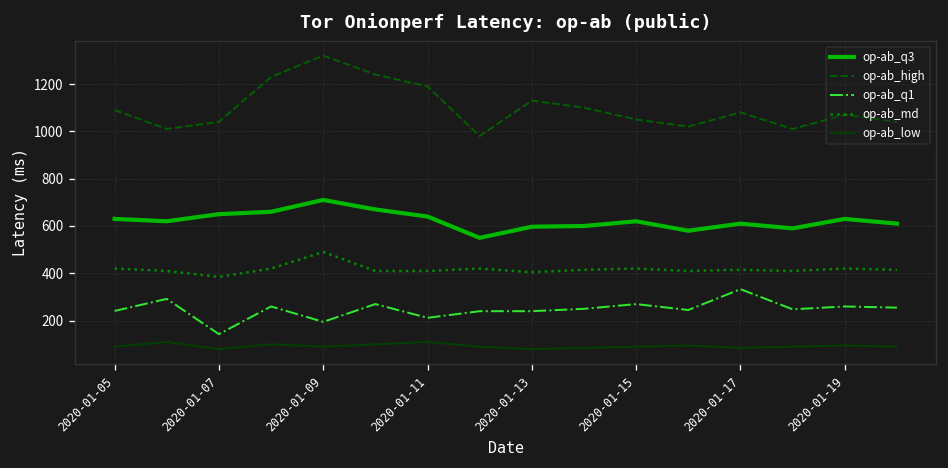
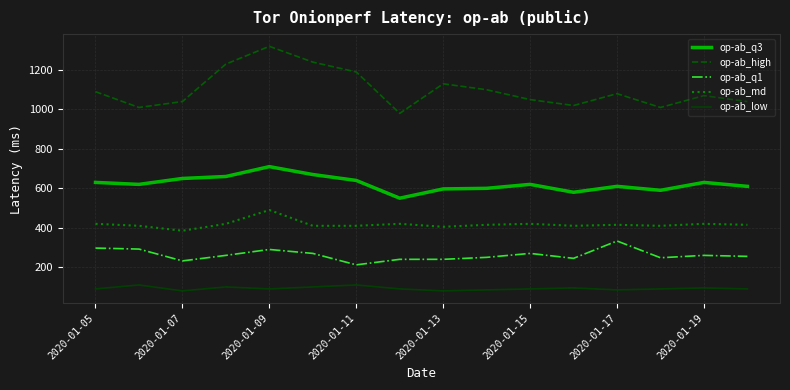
op-ab_q1, 2020-01-05: 240 -> 300
op-ab_q1, 2020-01-07: 140 -> 230
op-ab_q1, 2020-01-09: 200 -> 290
